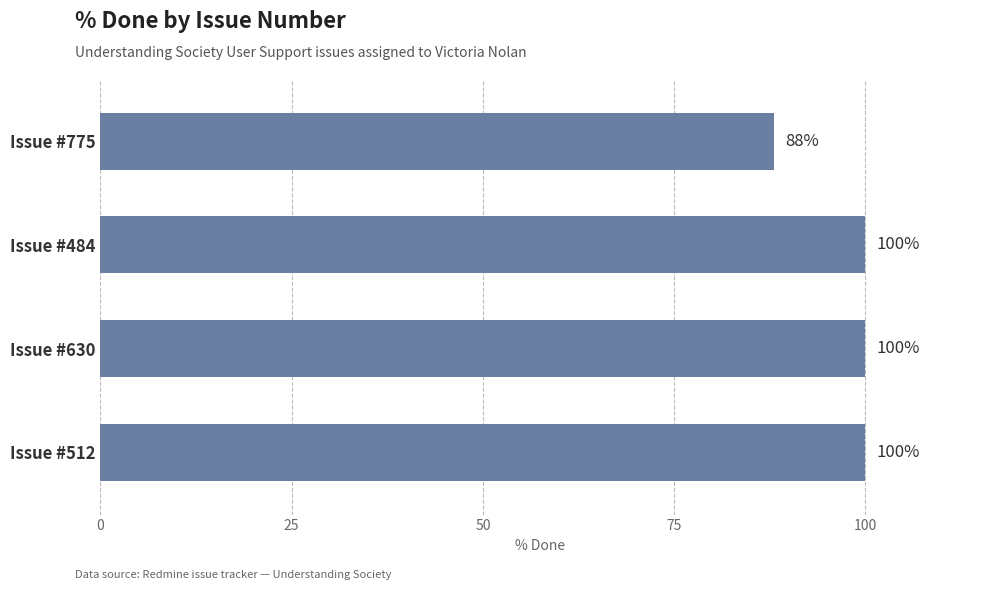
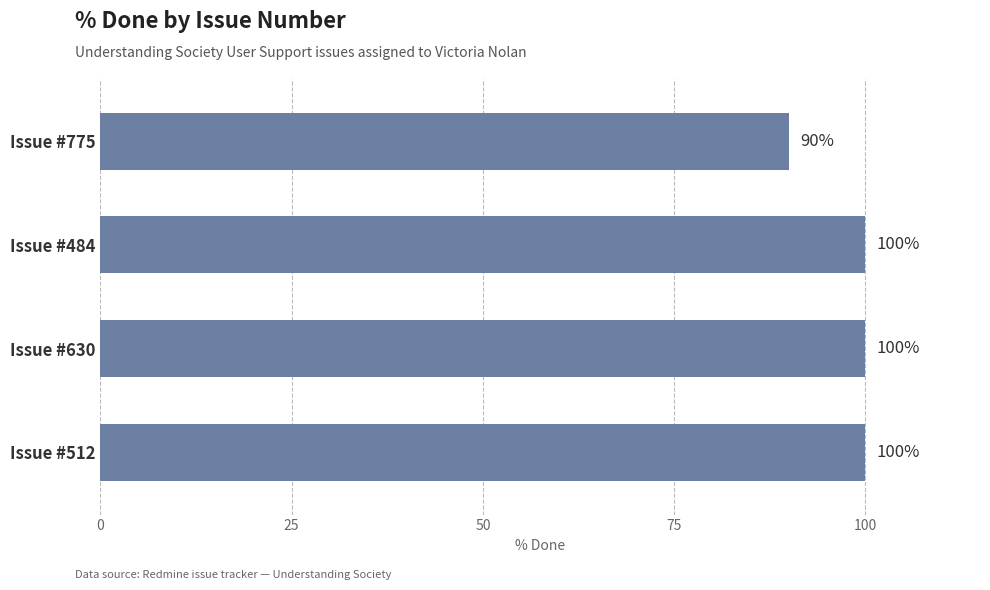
Issue #775: 88% -> 90%
